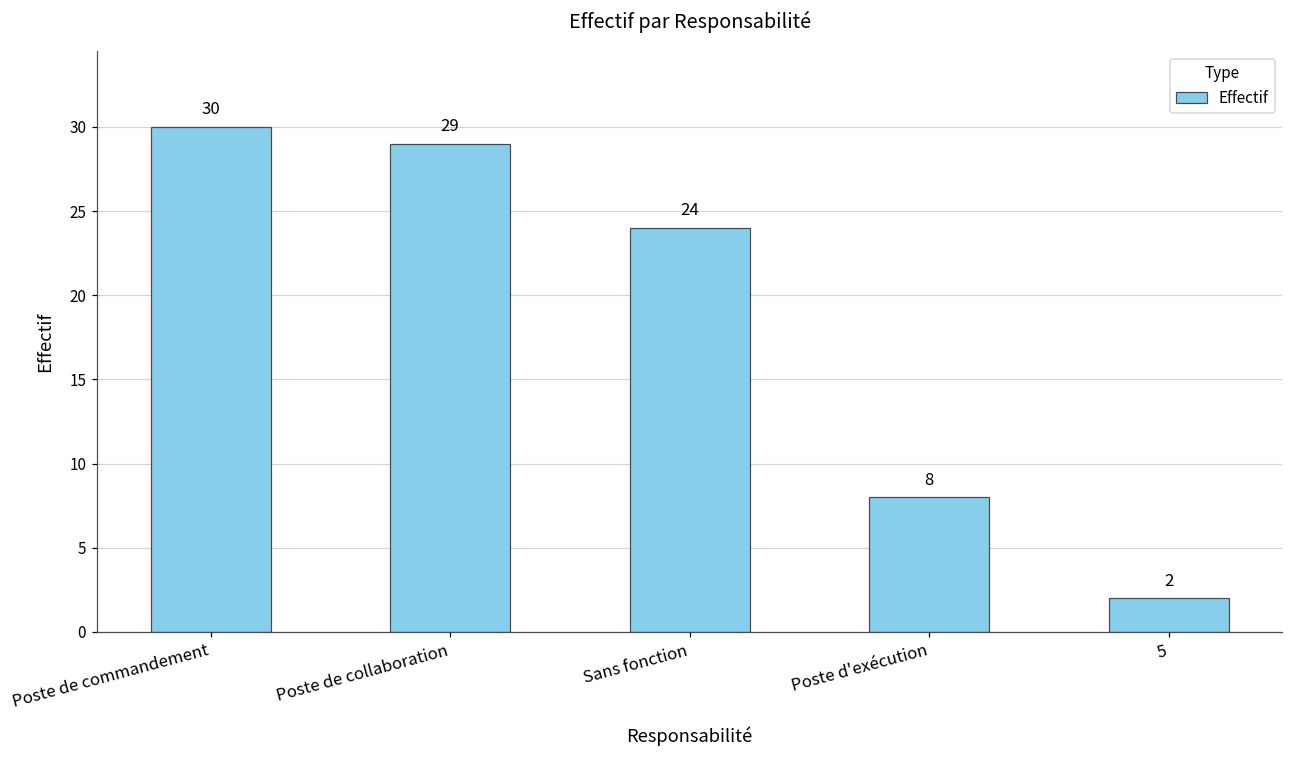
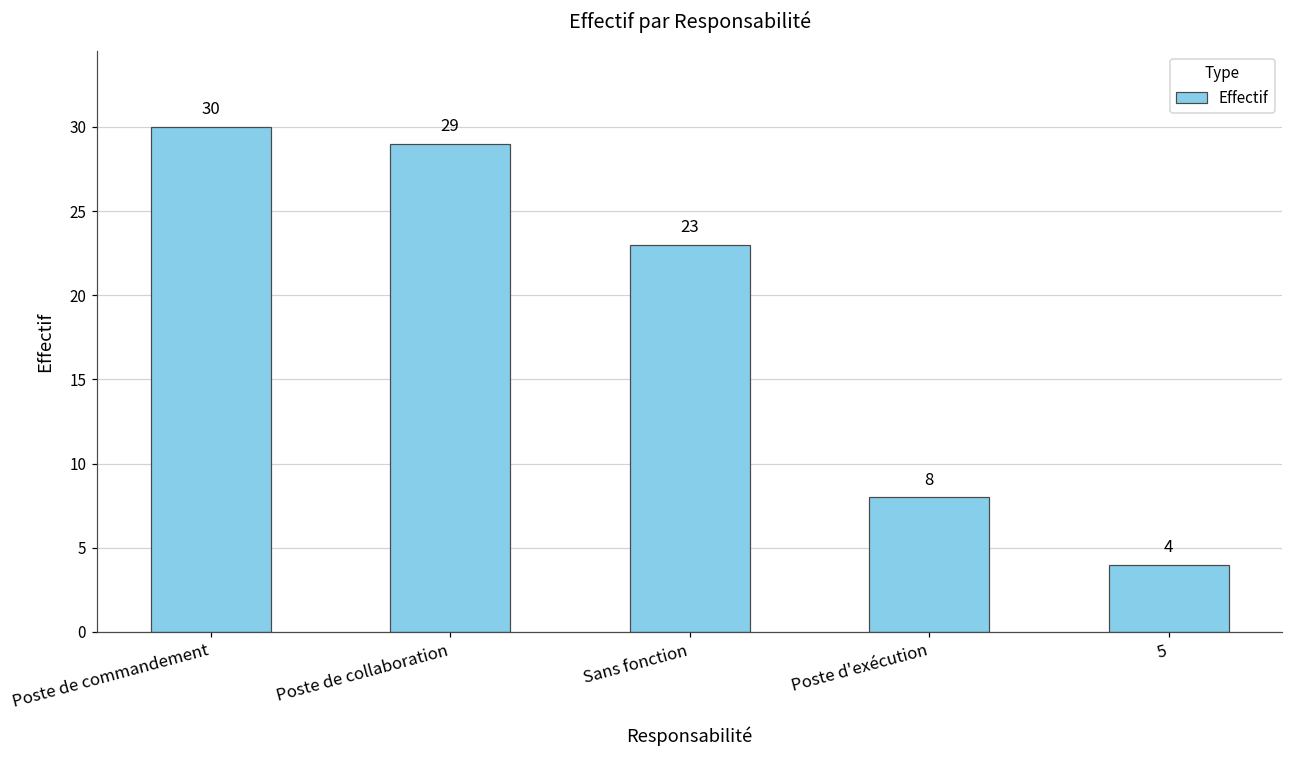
Sans fonction: 24 -> 23
5: 2 -> 4
